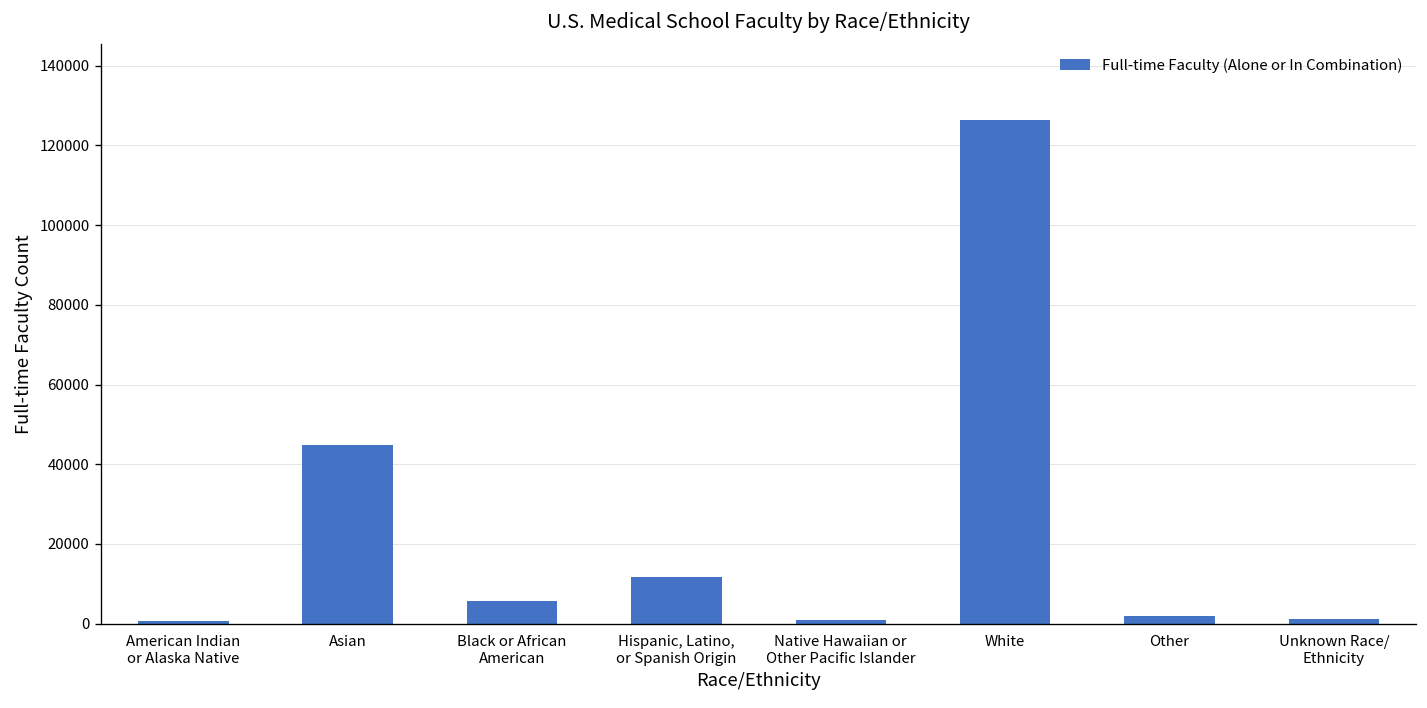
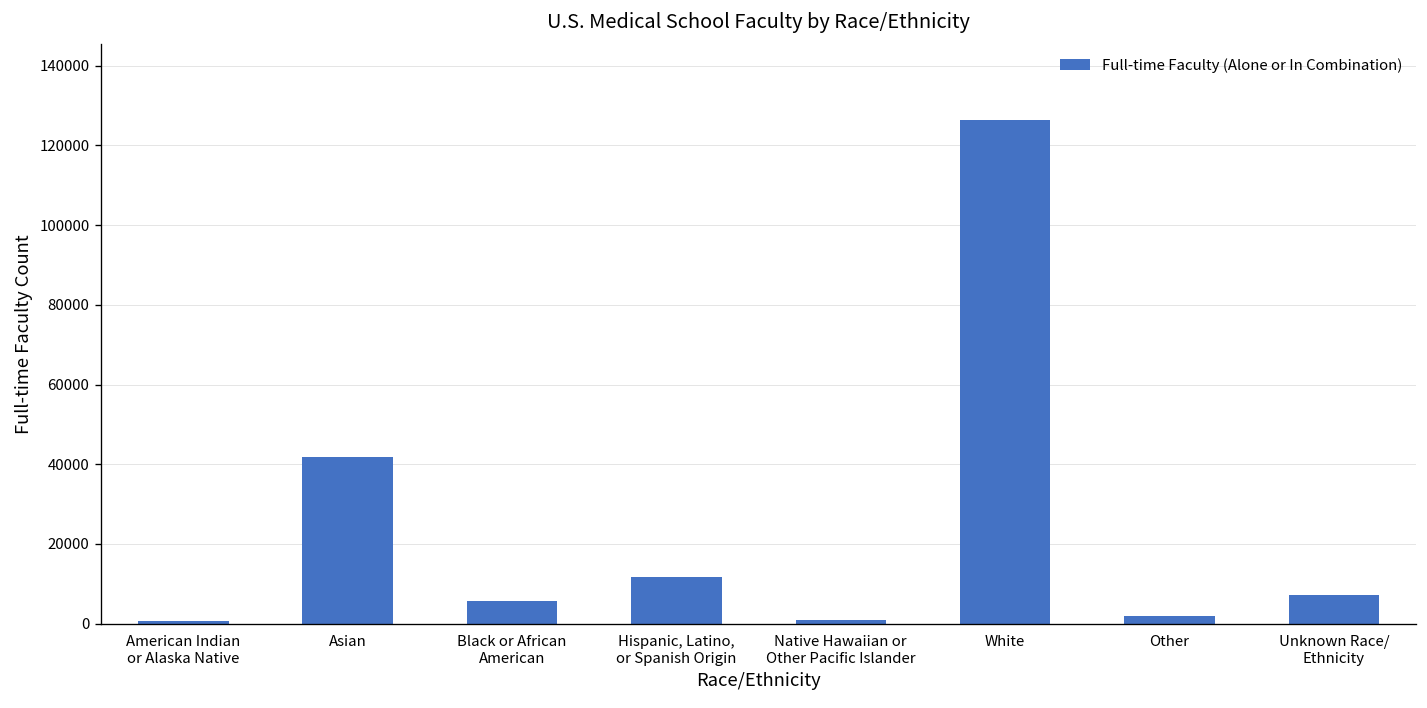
Asian: 45000 -> 42000
Unknown Race/ Ethnicity: 1000 -> 7000
